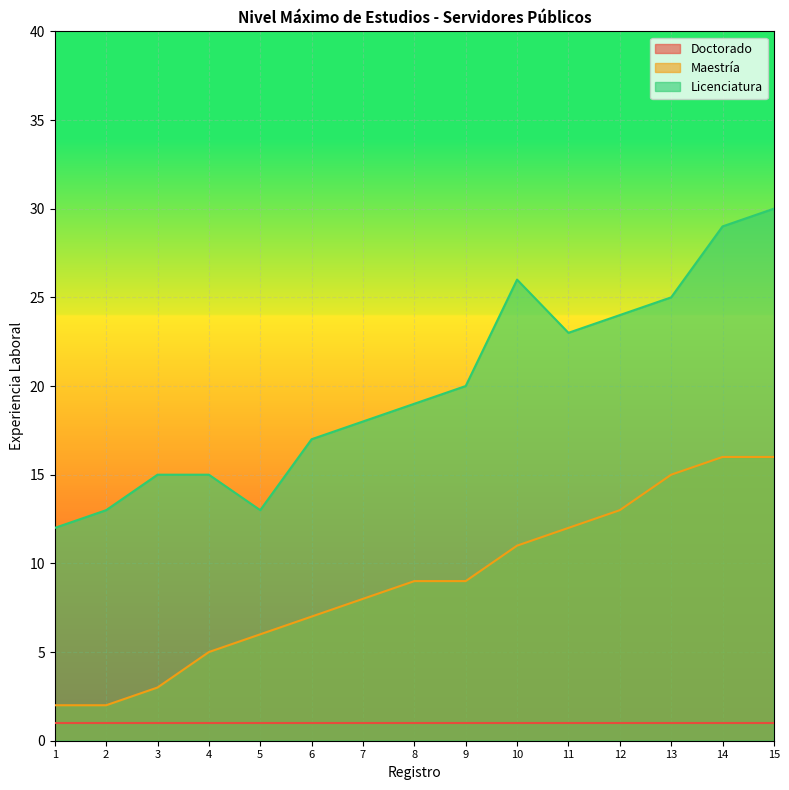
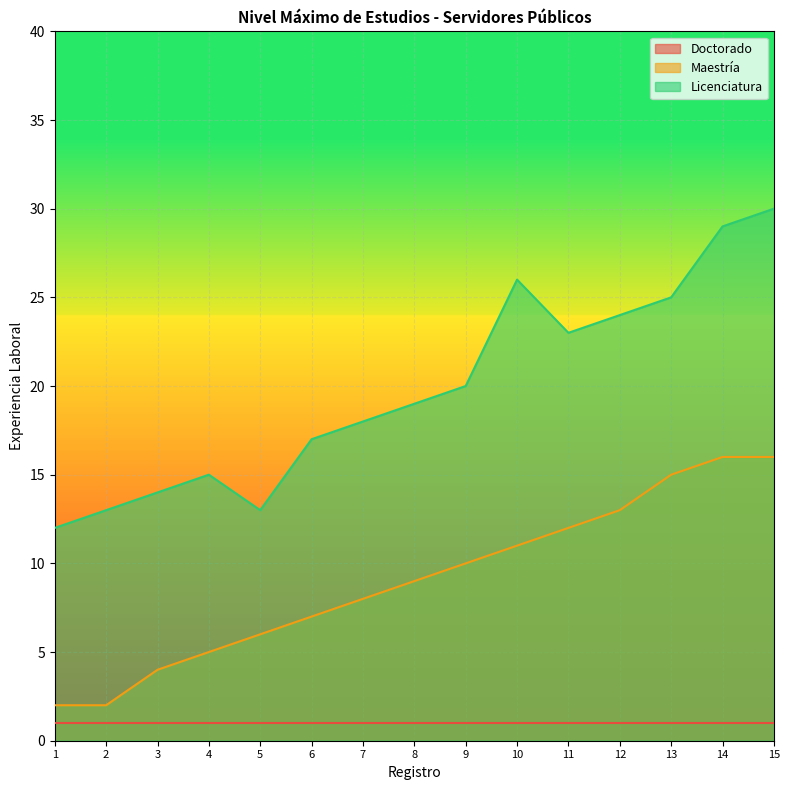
Maestría, 3: 3 -> 4
Licenciatura, 3: 15 -> 14
Maestría, 9: 9 -> 10
